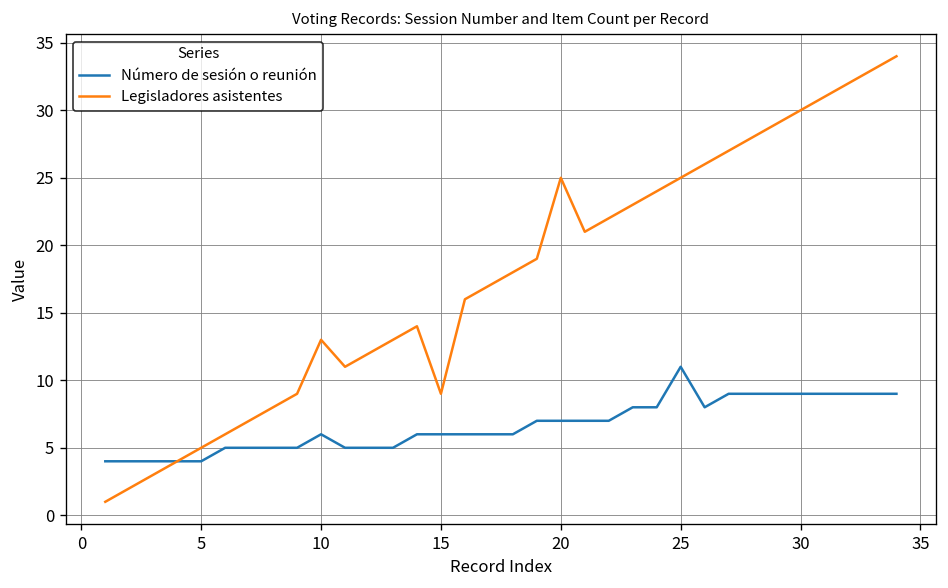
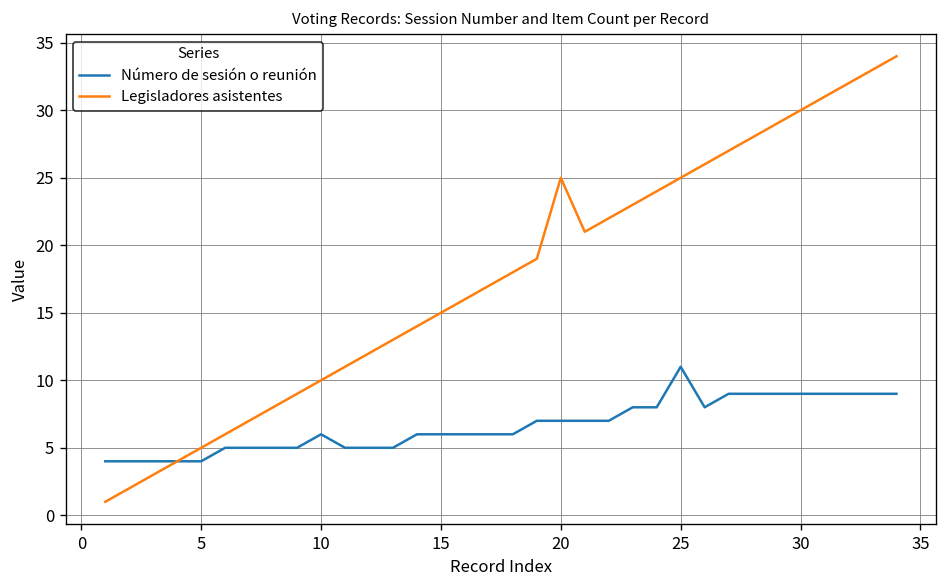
Legisladores asistentes, 10: 13 -> 10
Legisladores asistentes, 15: 9 -> 15
